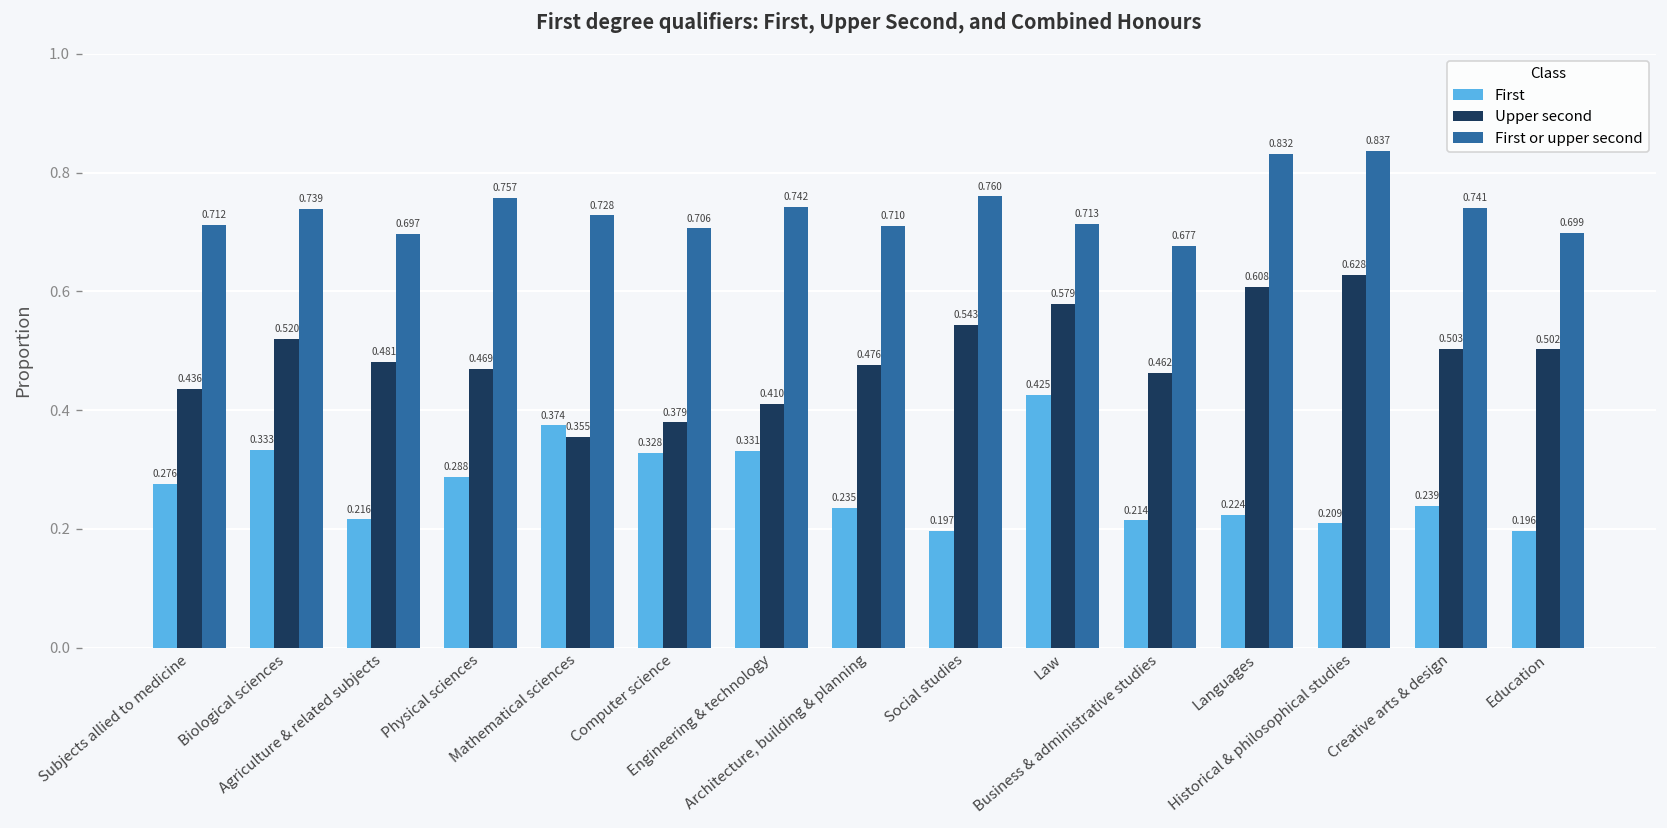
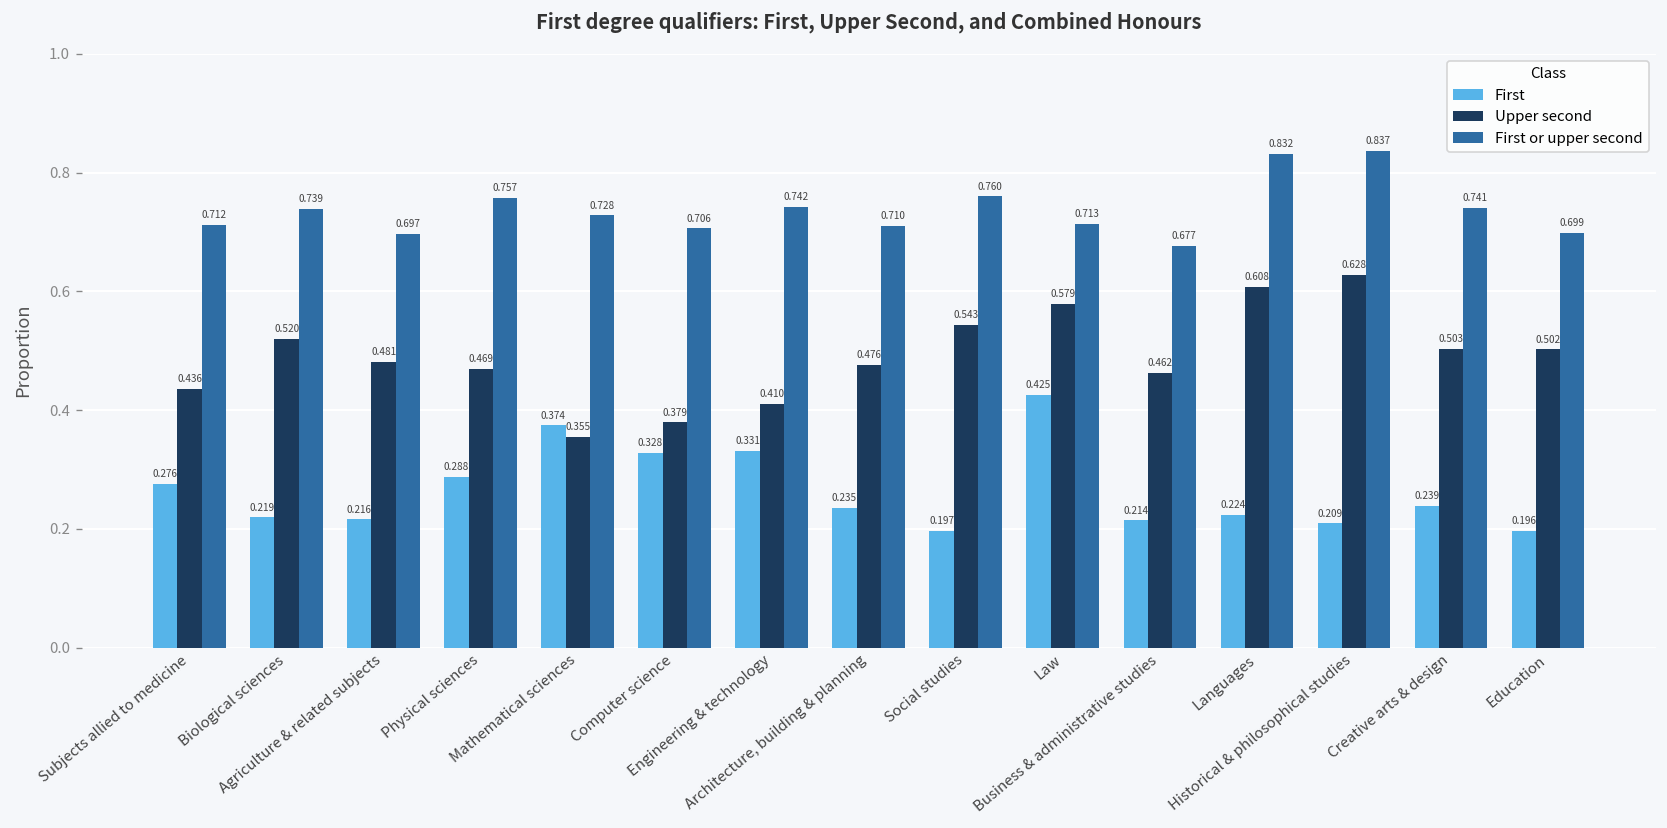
First, Biological sciences: 0.333 -> 0.219
